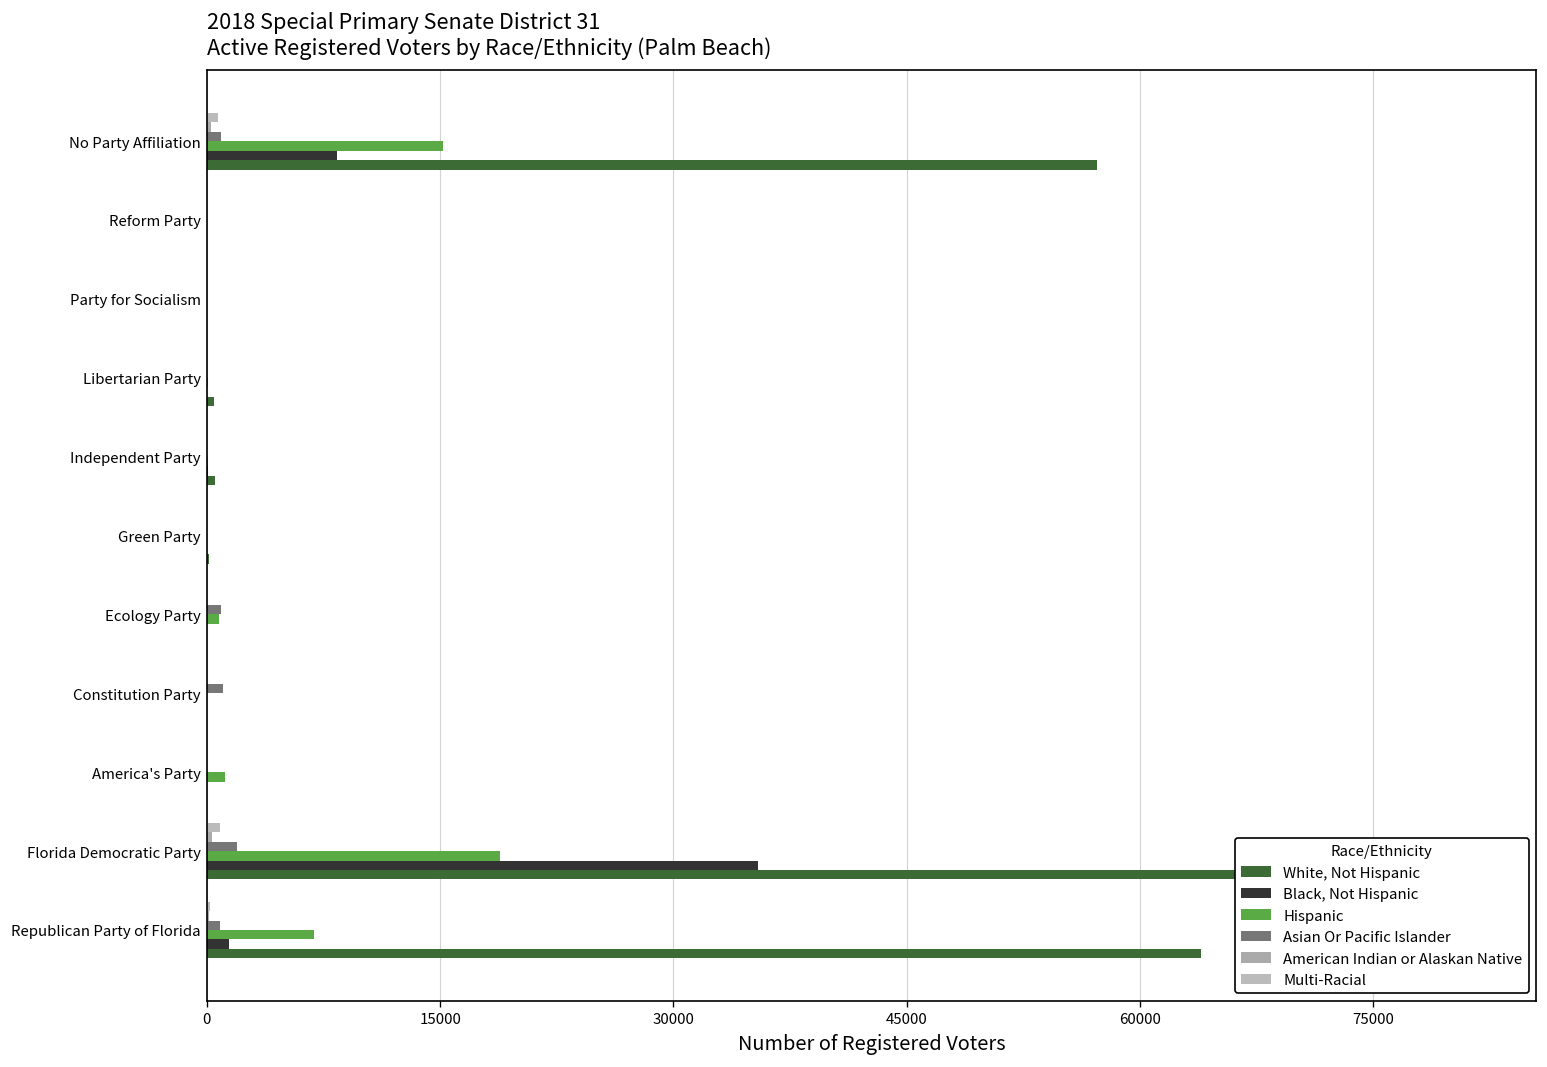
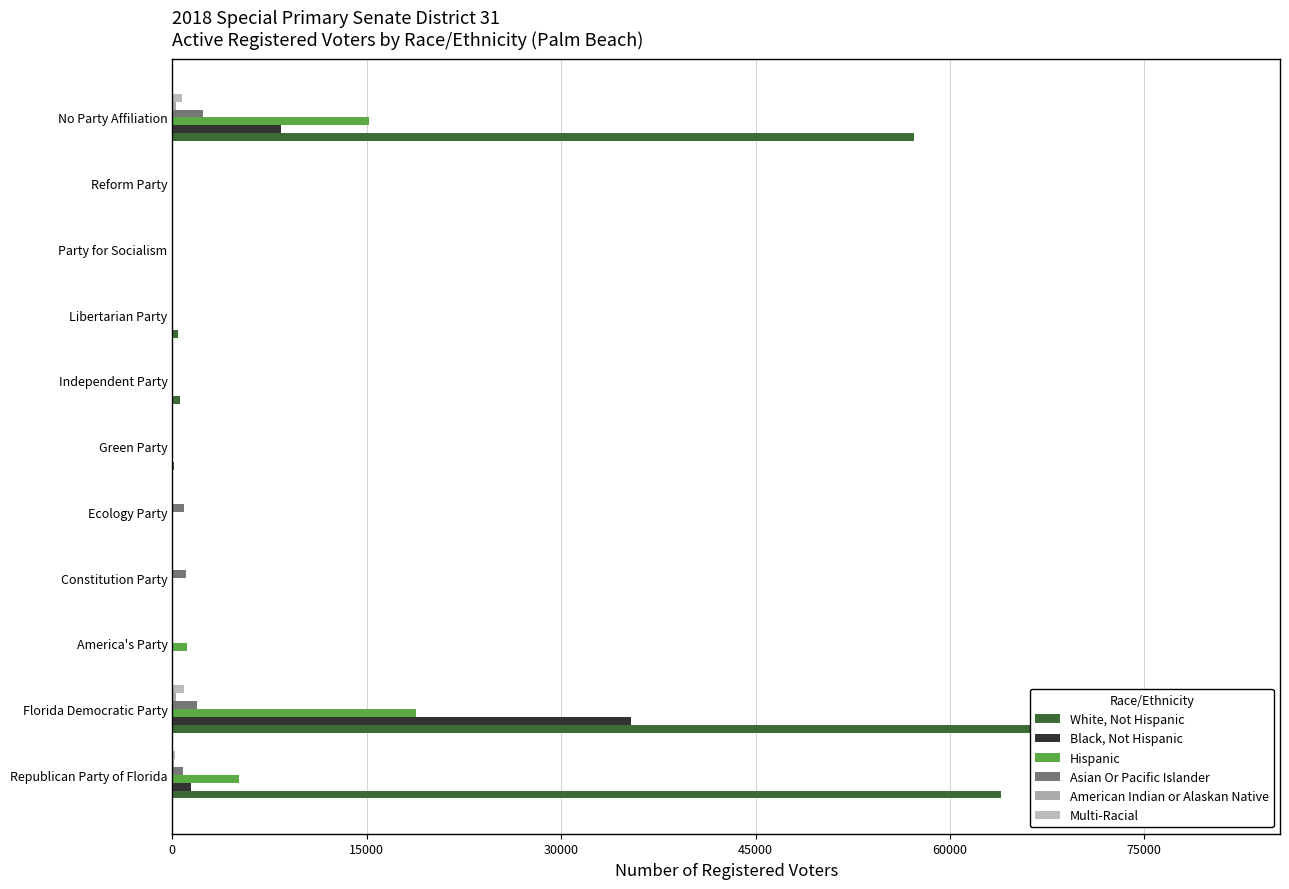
Asian Or Pacific Islander, No Party Affiliation: 900 -> 2300
Hispanic, Ecology Party: 800 -> 0
Hispanic, Republican Party of Florida: 6900 -> 5100
